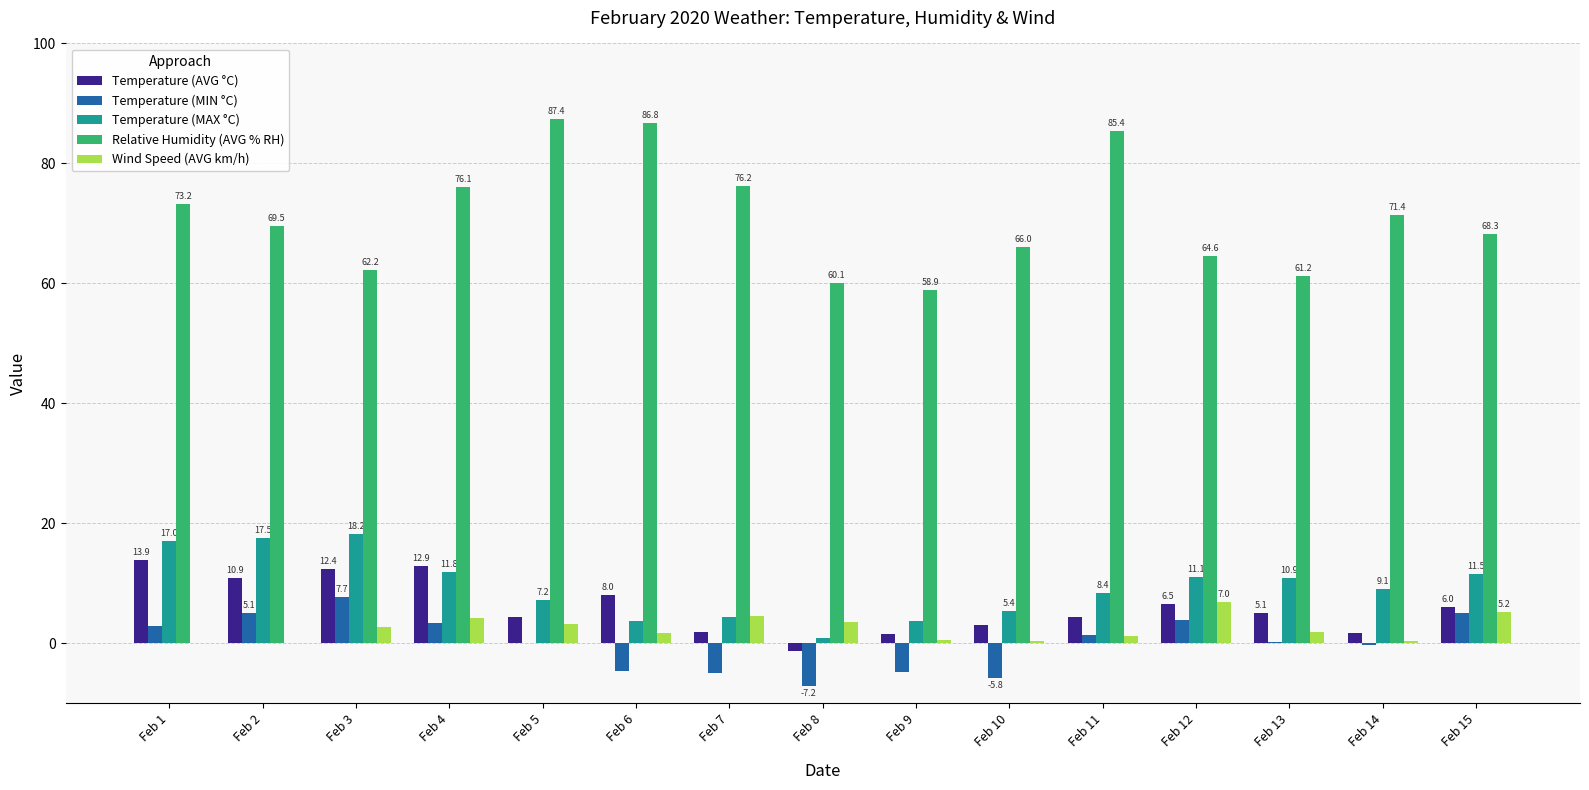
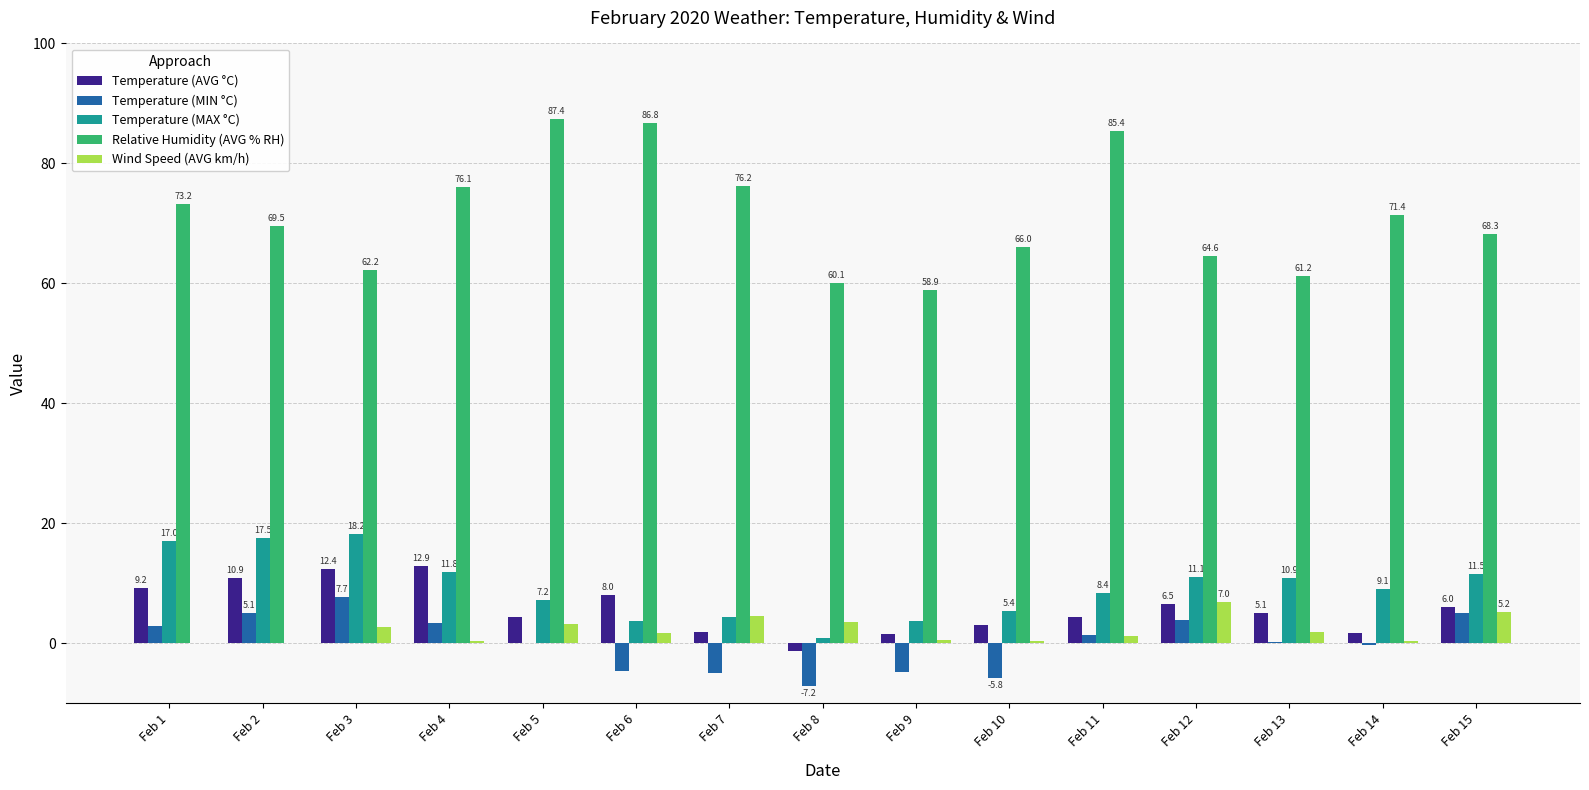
Temperature (AVG °C), Feb 1: 13.9 -> 9.2
Wind Speed (AVG km/h), Feb 4: 4 -> 0
